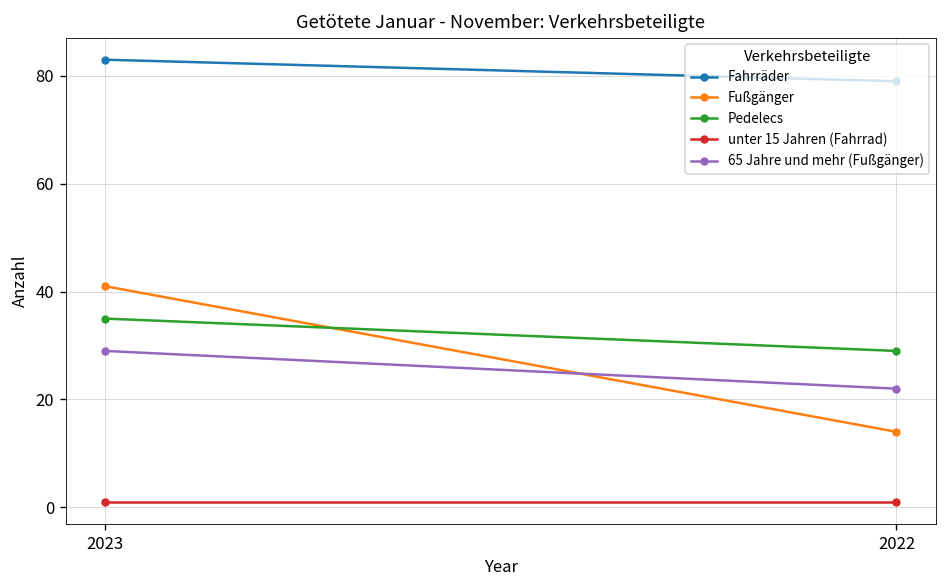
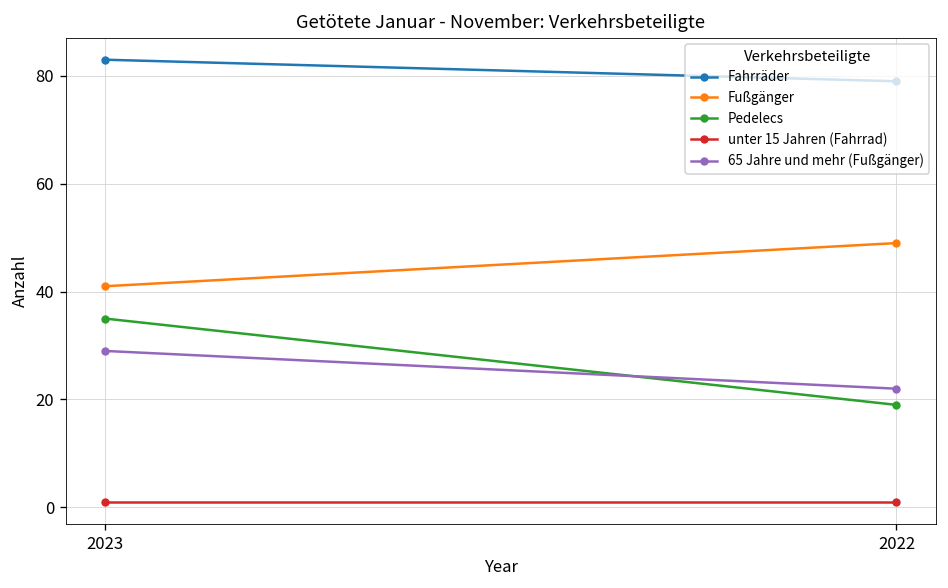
Fußgänger, 2022: 14 -> 49
Pedelecs, 2022: 29 -> 19
